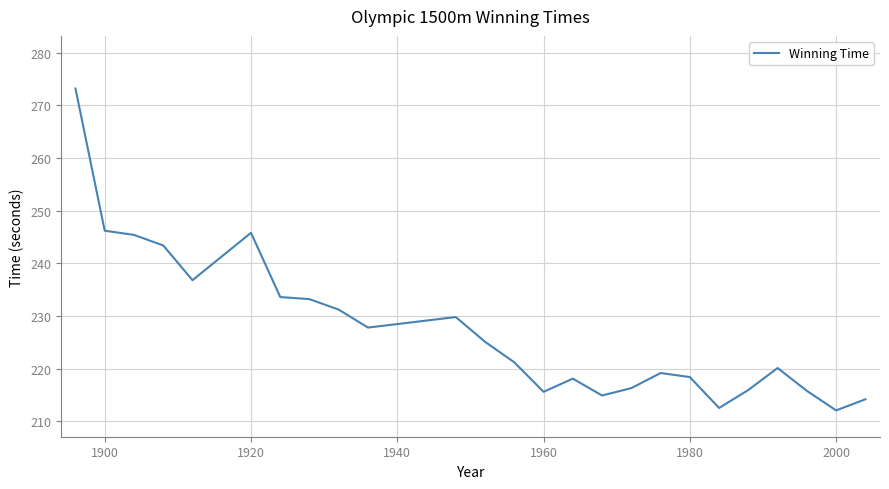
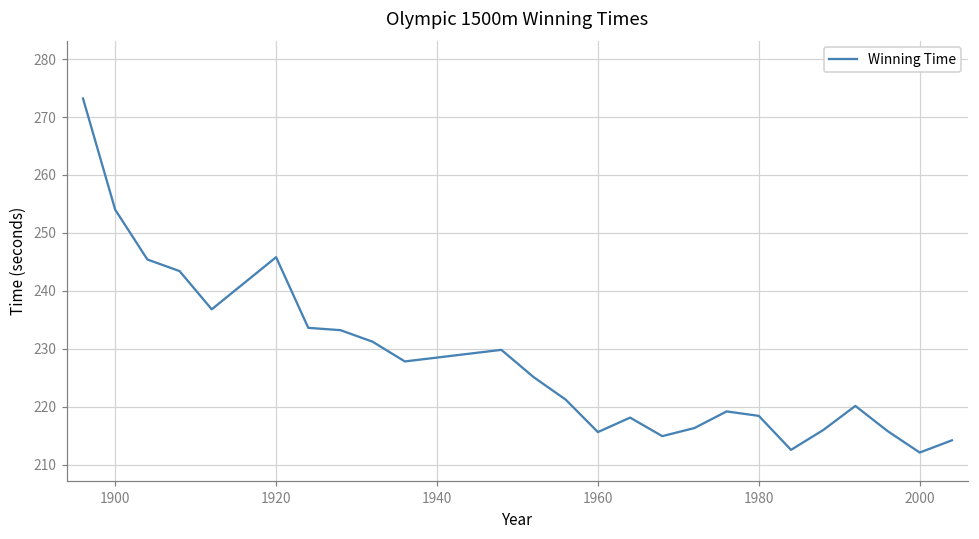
1900: 246 -> 254
